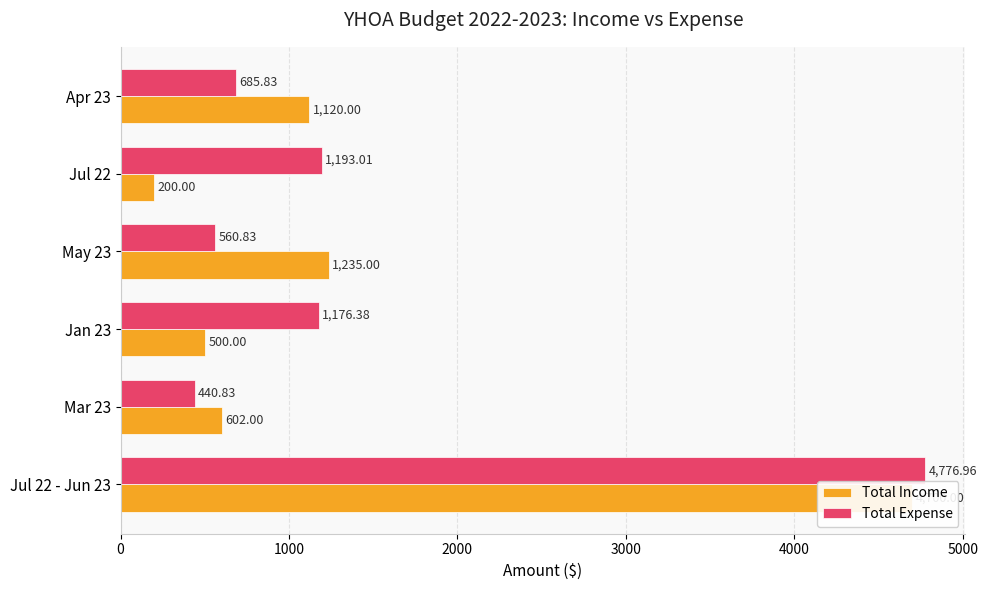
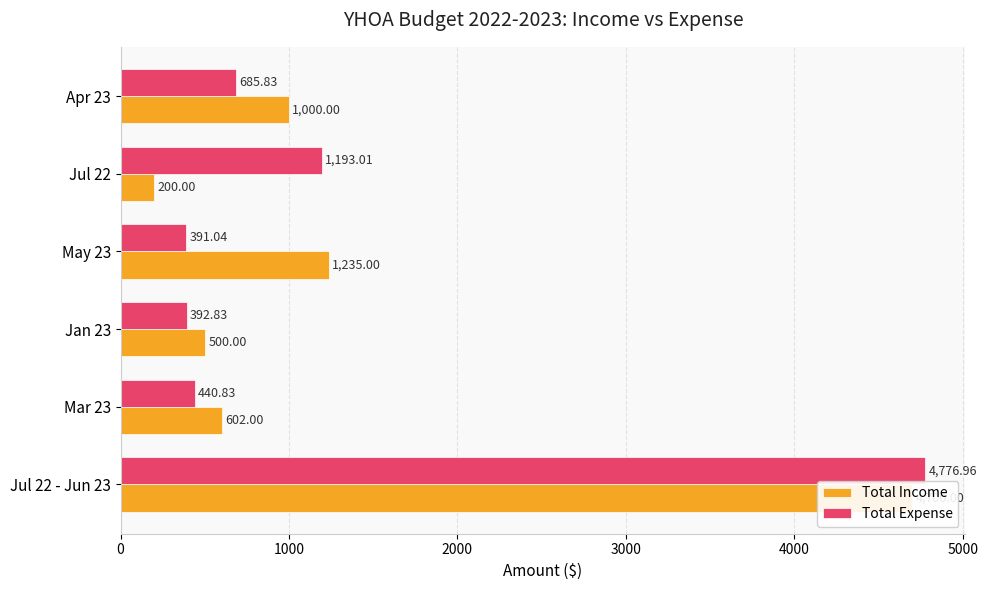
Total Income, Apr 23: 1,120.00 -> 1,000.00
Total Expense, May 23: 560.83 -> 391.04
Total Expense, Jan 23: 1,176.38 -> 392.83
